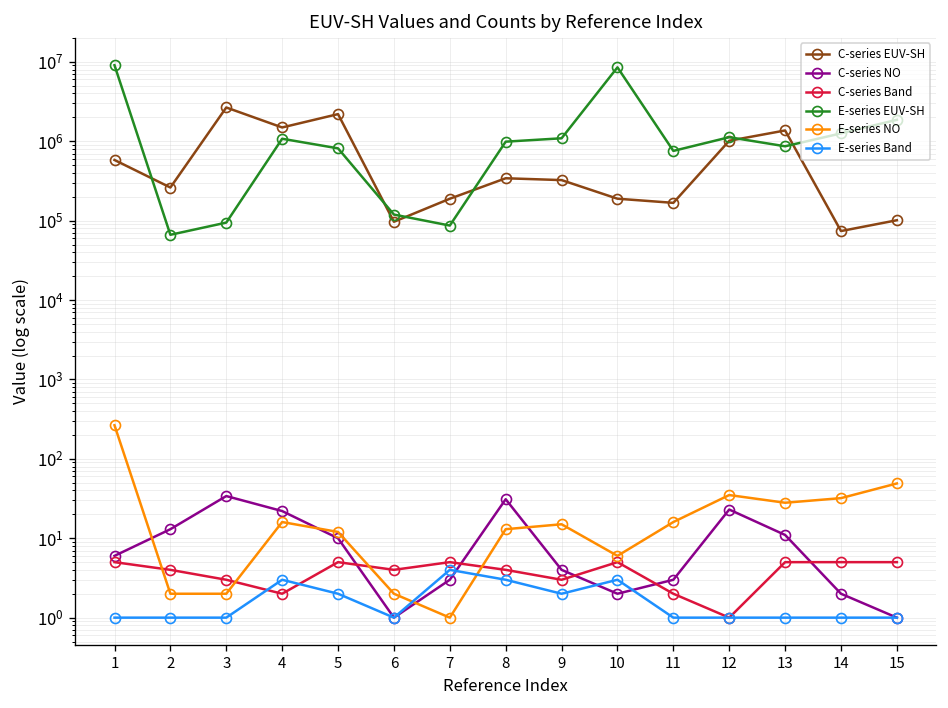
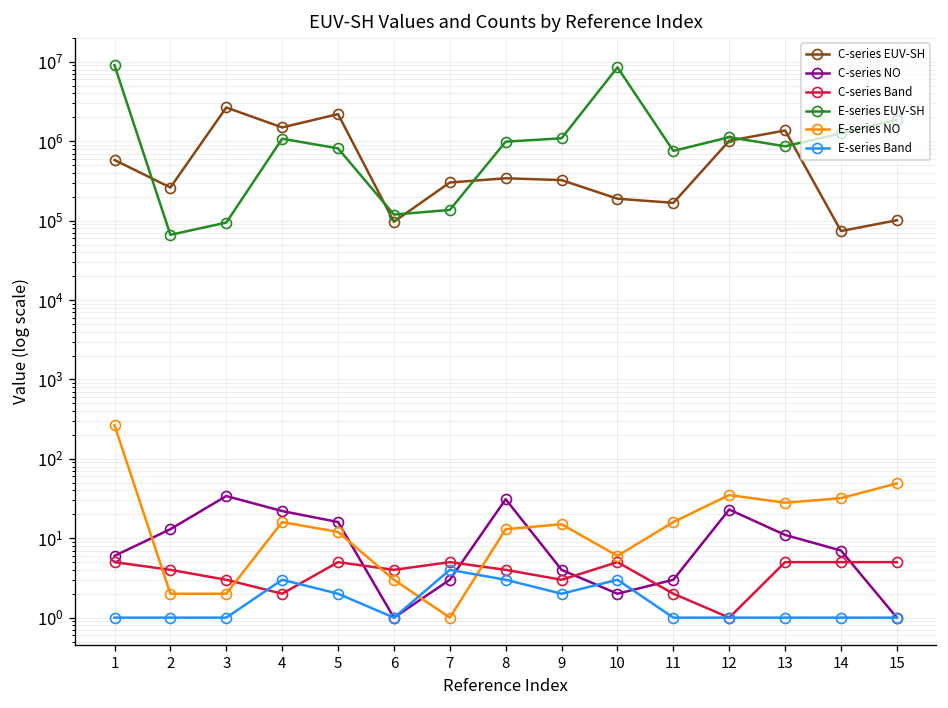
C-series NO, 5: 10 -> 16
E-series NO, 6: 2 -> 3
C-series EUV-SH, 7: 190000 -> 300000
E-series EUV-SH, 7: 90000 -> 140000
C-series NO, 14: 2 -> 7
